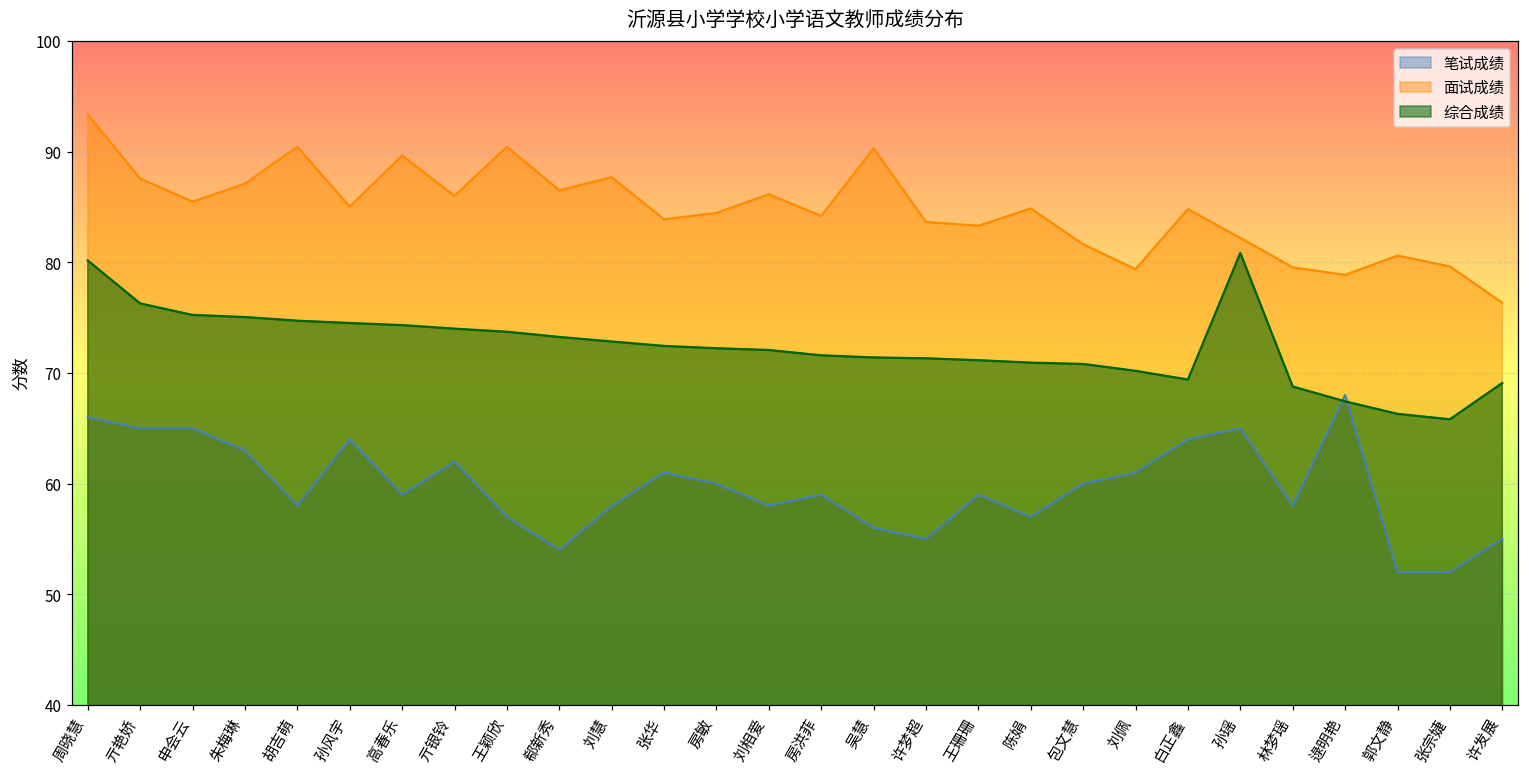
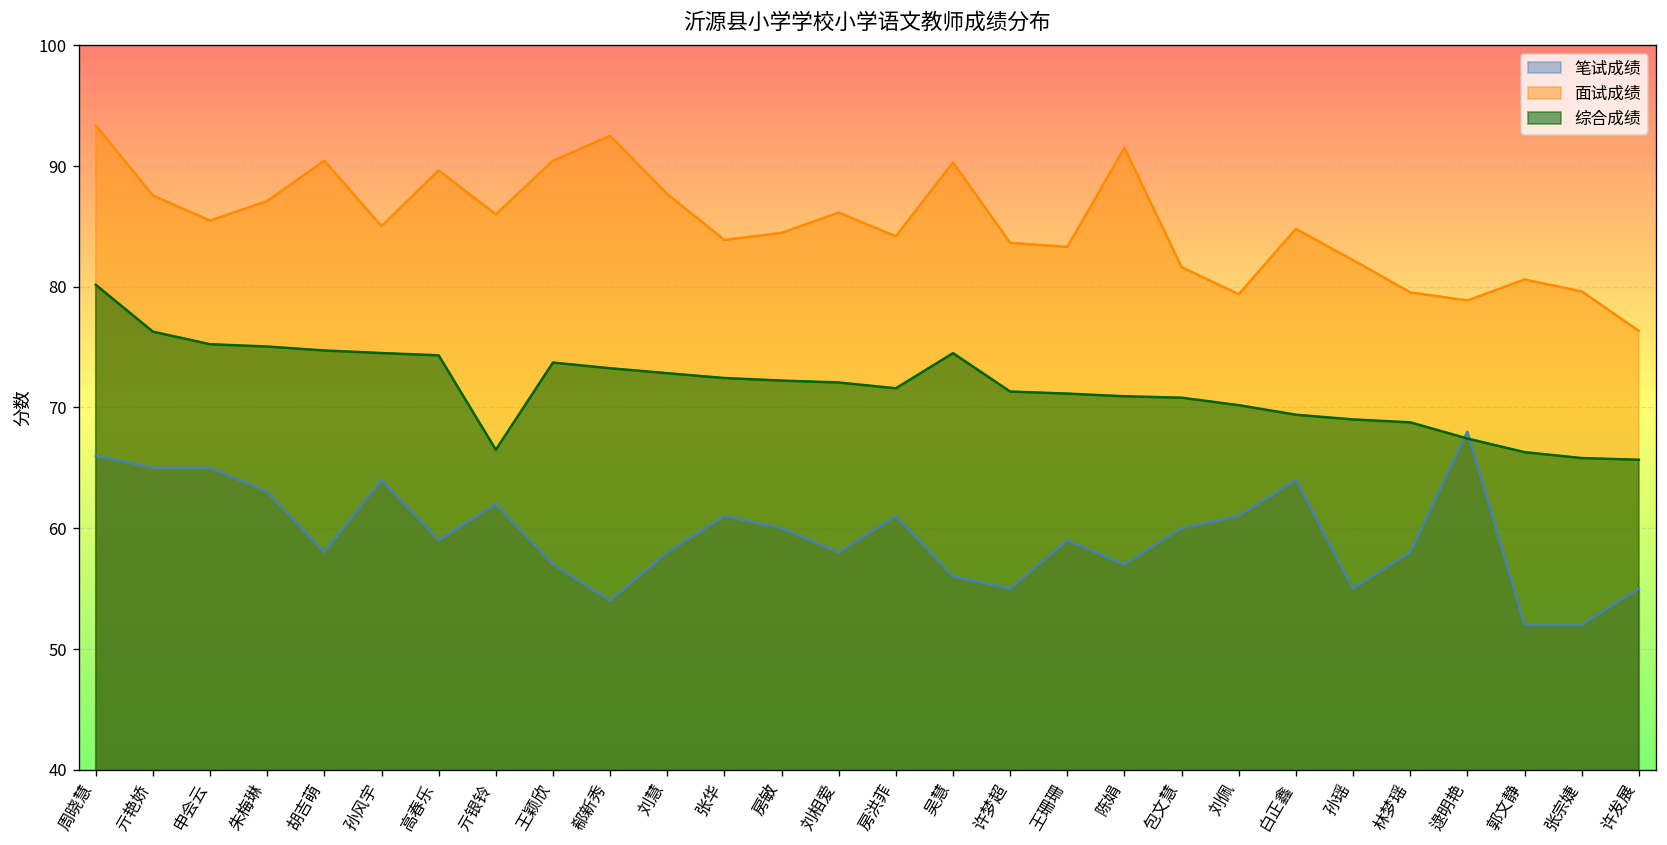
综合成绩, 亓银铃: 74.0 -> 66.5
面试成绩, 郗新秀: 86.5 -> 92.5
笔试成绩, 房洪菲: 59 -> 61
综合成绩, 吴慧: 71.4 -> 74.5
面试成绩, 陈娟: 84.9 -> 91.5
笔试成绩, 孙瑶: 65 -> 55
综合成绩, 孙瑶: 80.8 -> 69.0
综合成绩, 许发展: 69.1 -> 65.7
